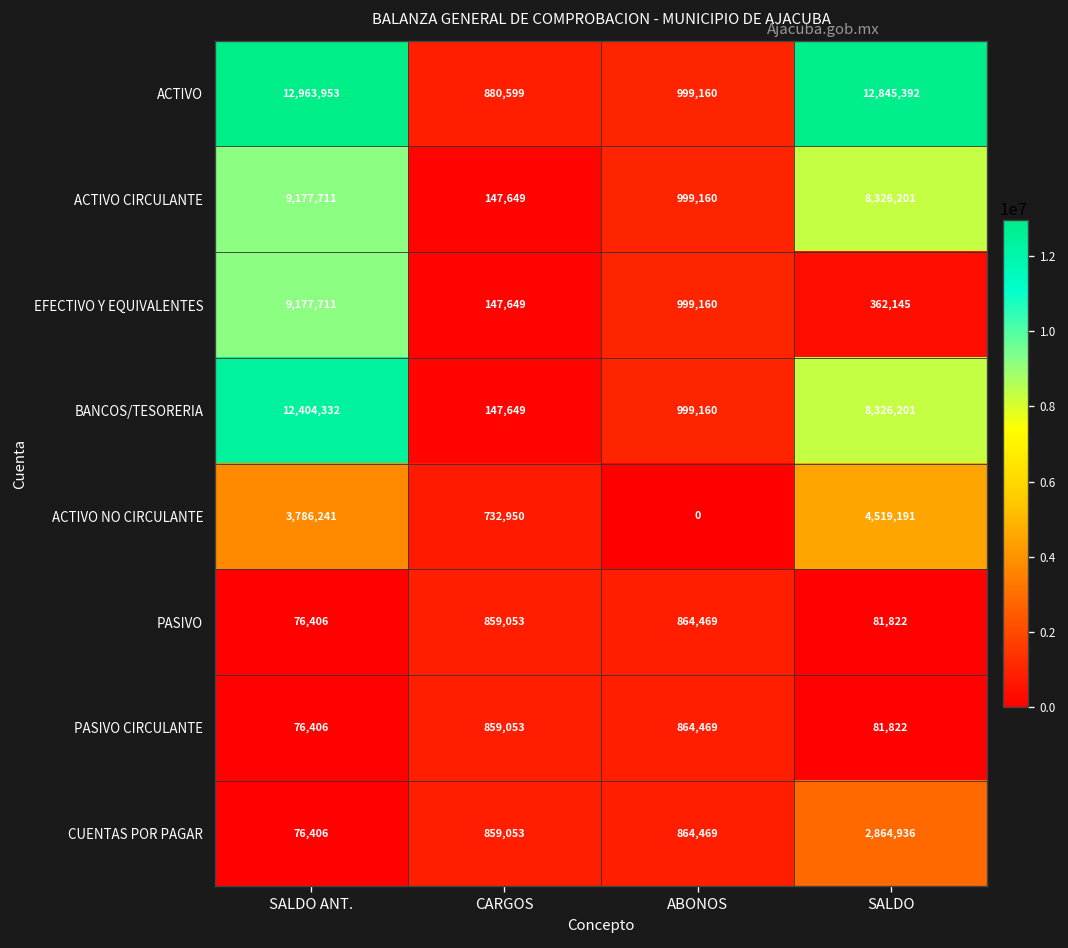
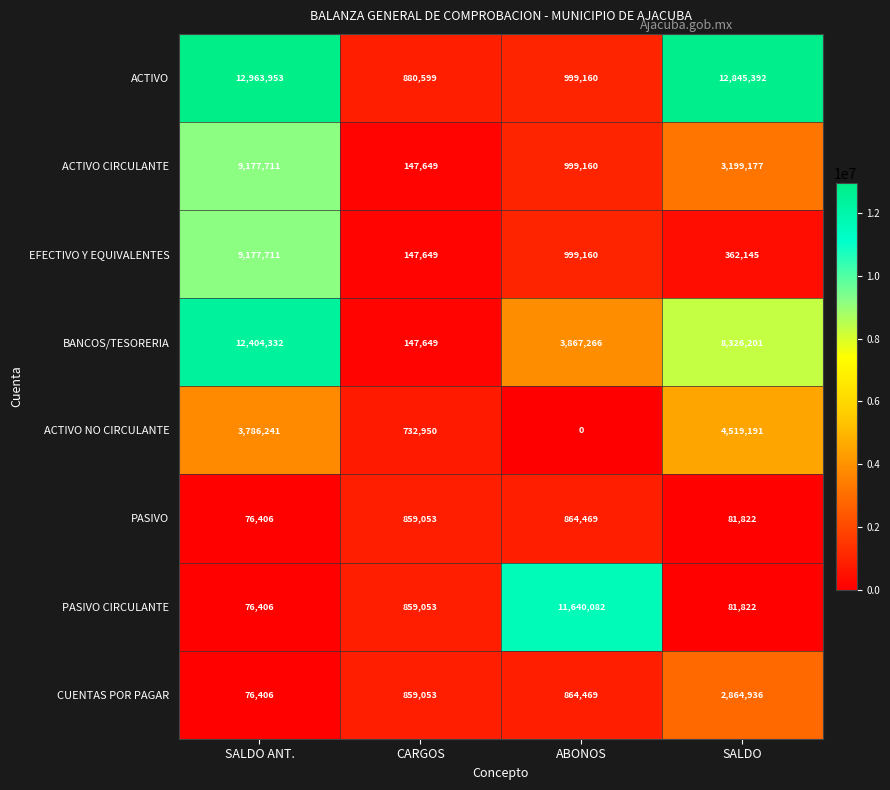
ACTIVO CIRCULANTE, SALDO: 8,326,201 -> 3,199,177
BANCOS/TESORERIA, ABONOS: 999,160 -> 3,867,266
PASIVO CIRCULANTE, ABONOS: 864,469 -> 11,640,082
